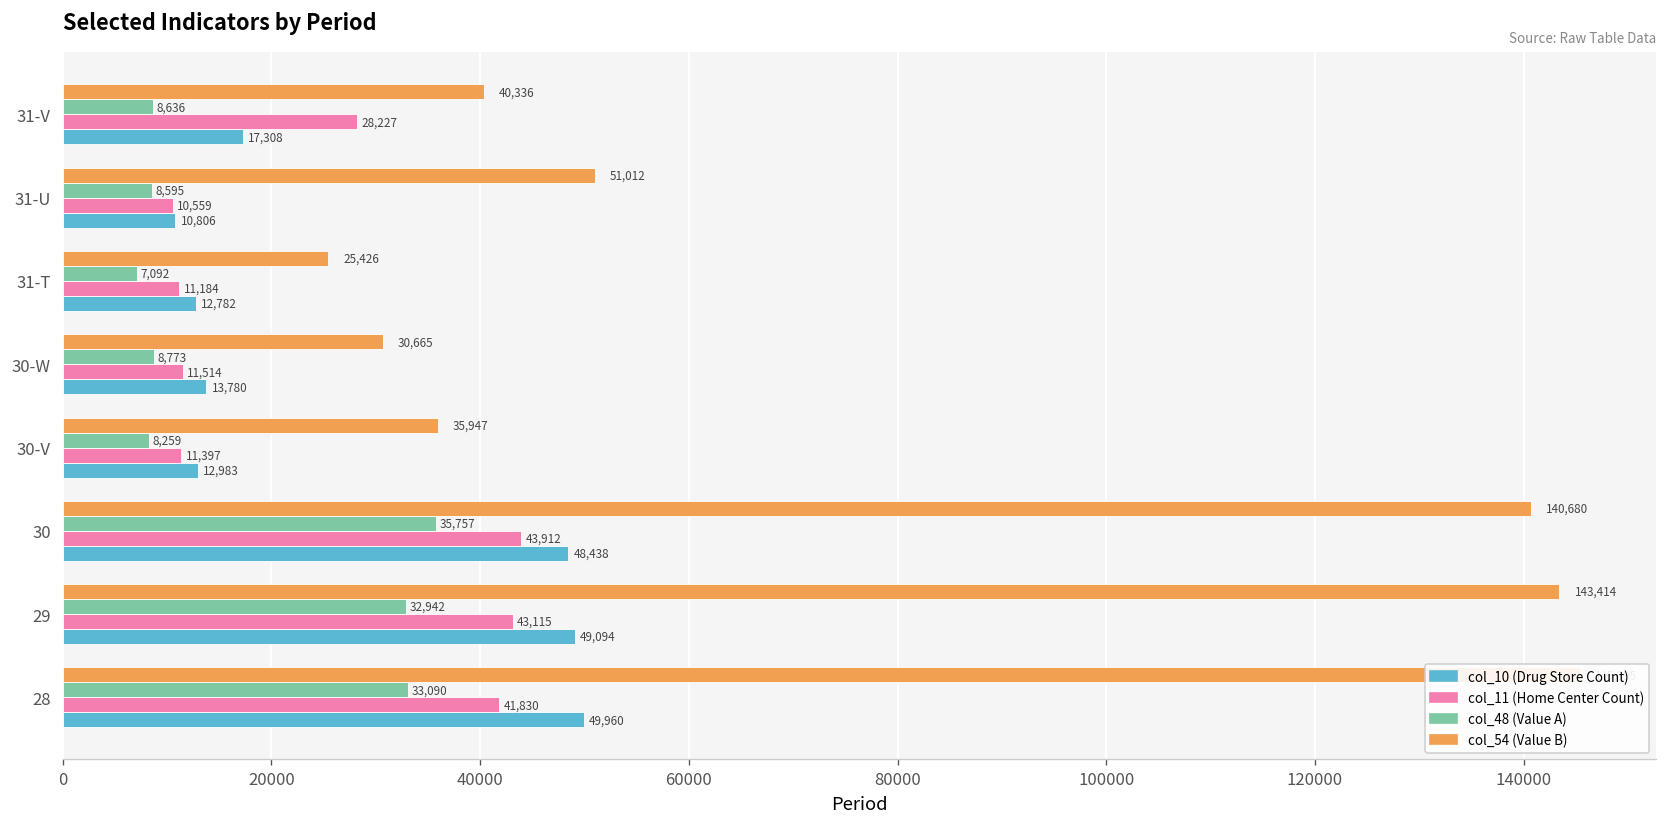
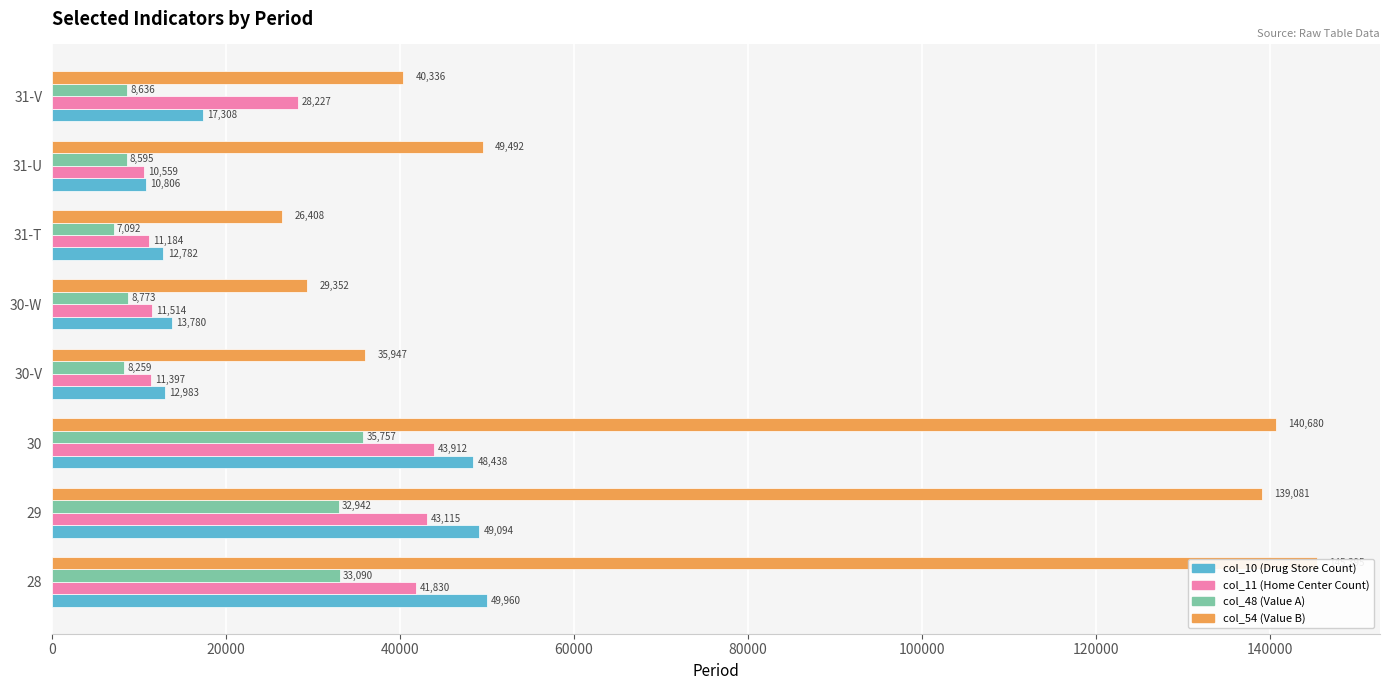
col_54 (Value B), 31-U: 51,012 -> 49,492
col_54 (Value B), 31-T: 25,426 -> 26,408
col_54 (Value B), 30-W: 30,665 -> 29,352
col_54 (Value B), 29: 143,414 -> 139,081
